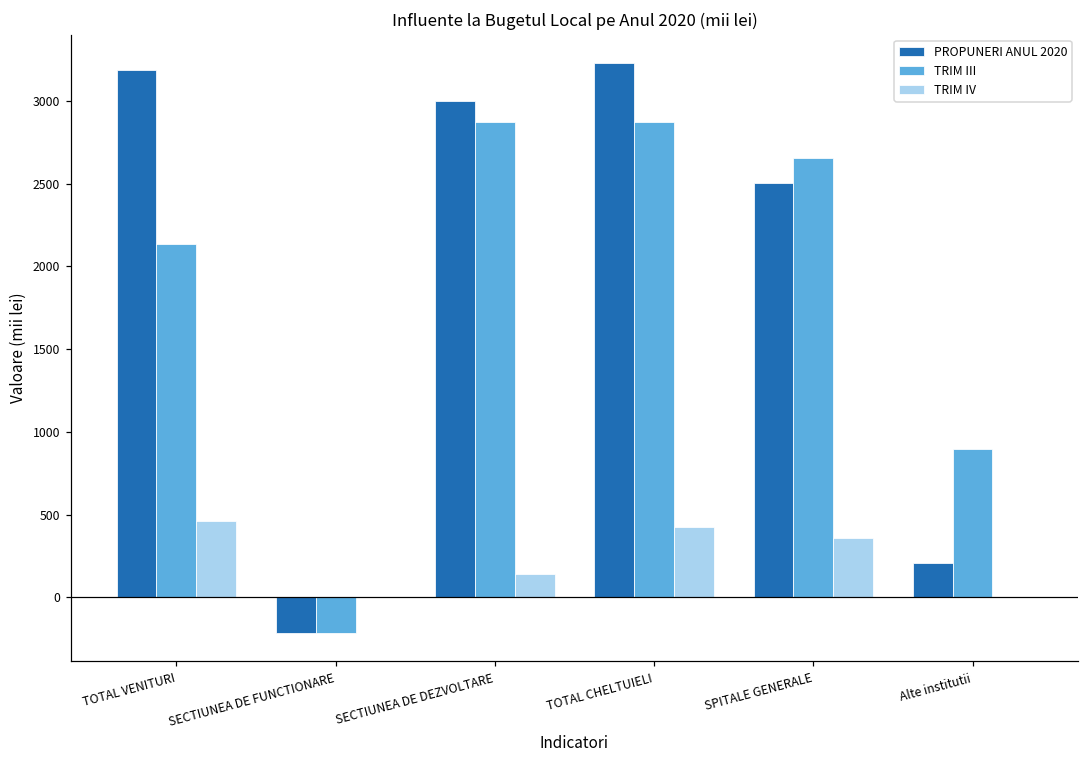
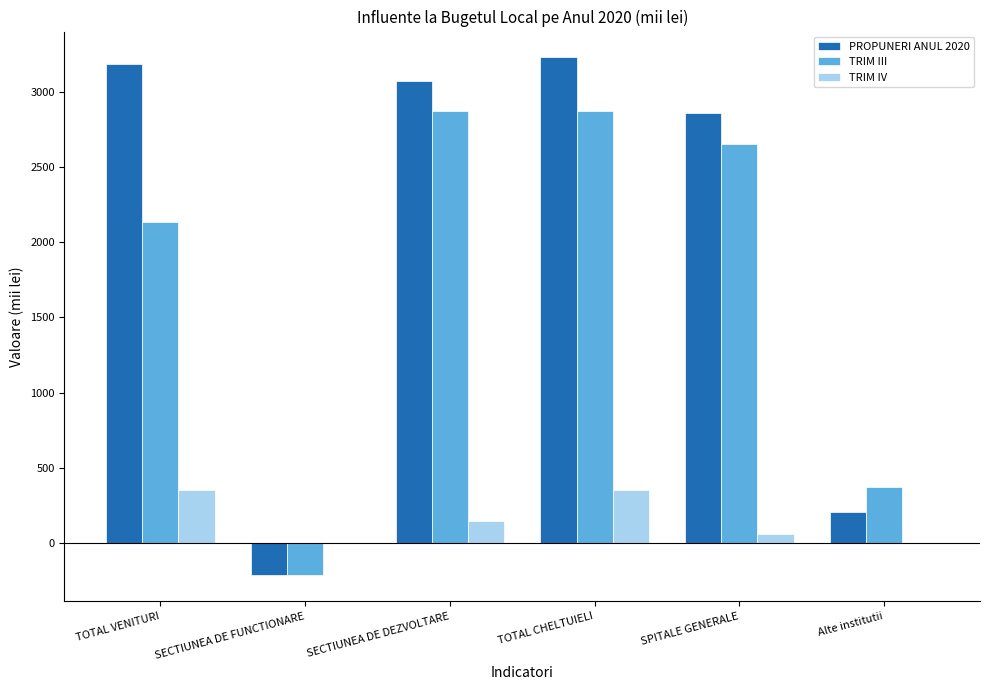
TRIM IV, TOTAL VENITURI: 460 -> 360
PROPUNERI ANUL 2020, SECTIUNEA DE DEZVOLTARE: 3000 -> 3070
TRIM IV, TOTAL CHELTUIELI: 430 -> 360
PROPUNERI ANUL 2020, SPITALE GENERALE: 2500 -> 2860
TRIM IV, SPITALE GENERALE: 360 -> 60
TRIM III, Alte institutii: 890 -> 370
